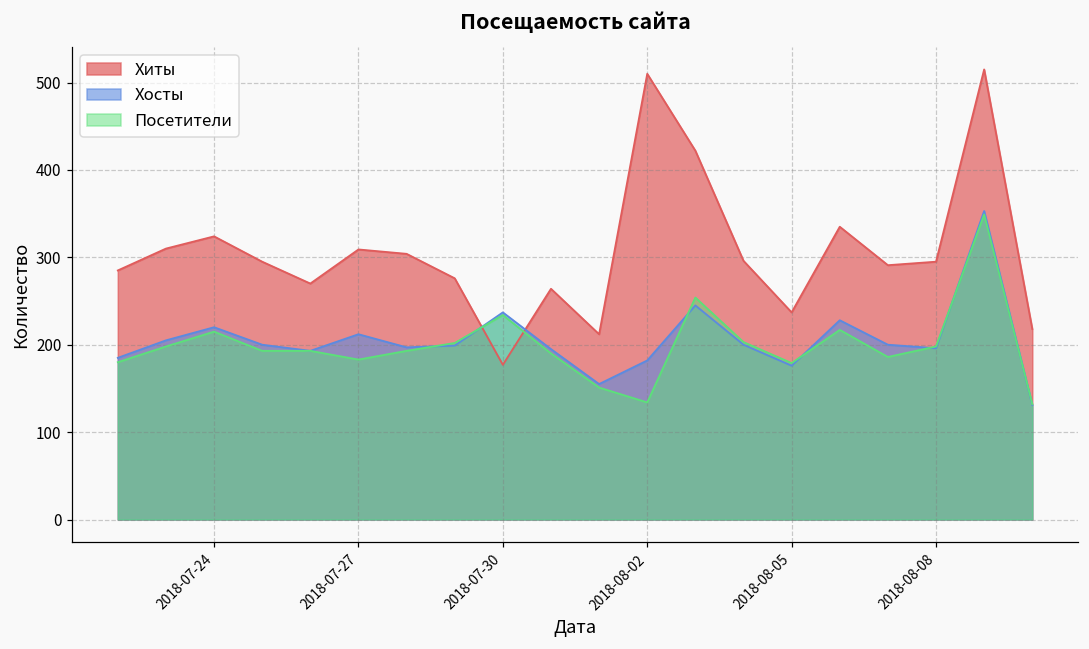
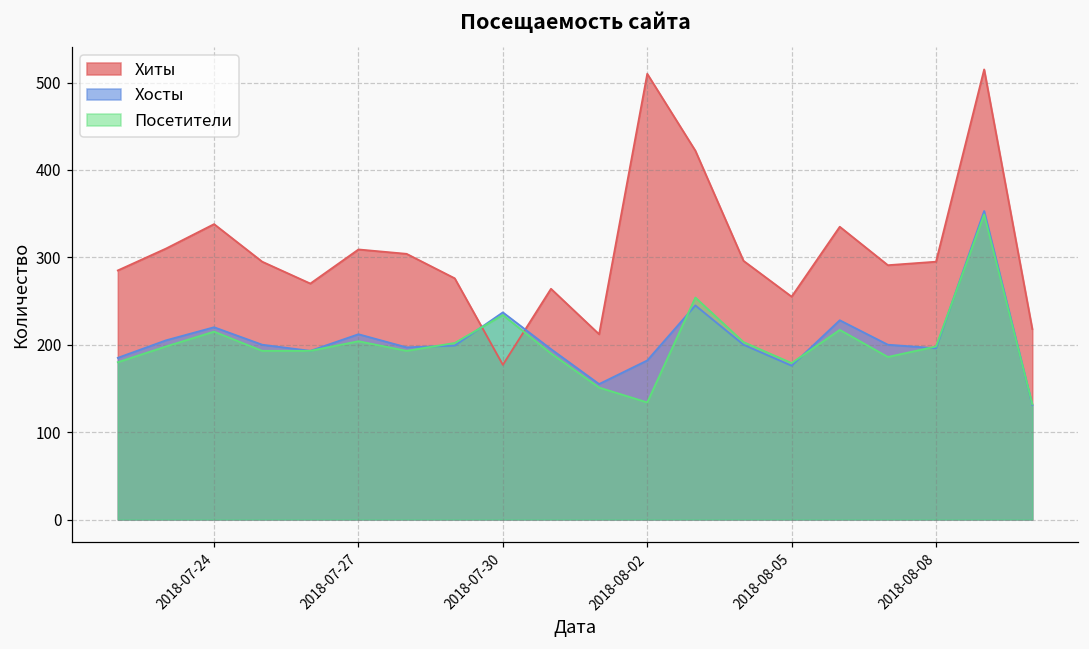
Хиты, 2018-07-24: 320 -> 340
Посетители, 2018-07-27: 180 -> 200
Хиты, 2018-08-05: 240 -> 260
